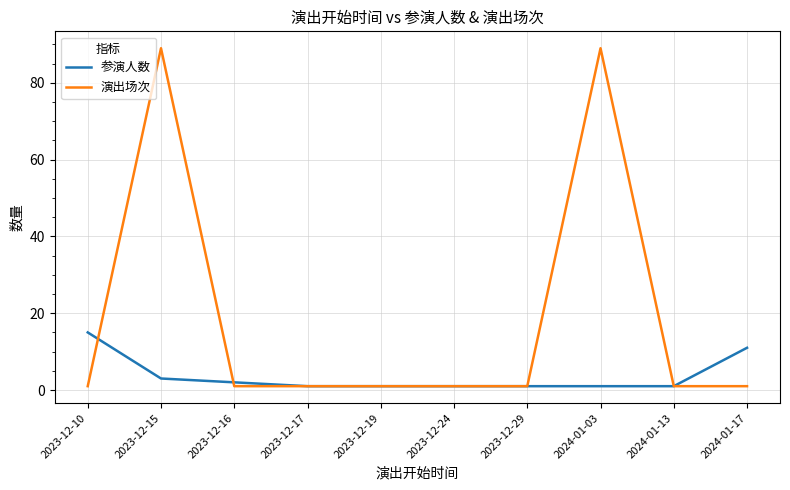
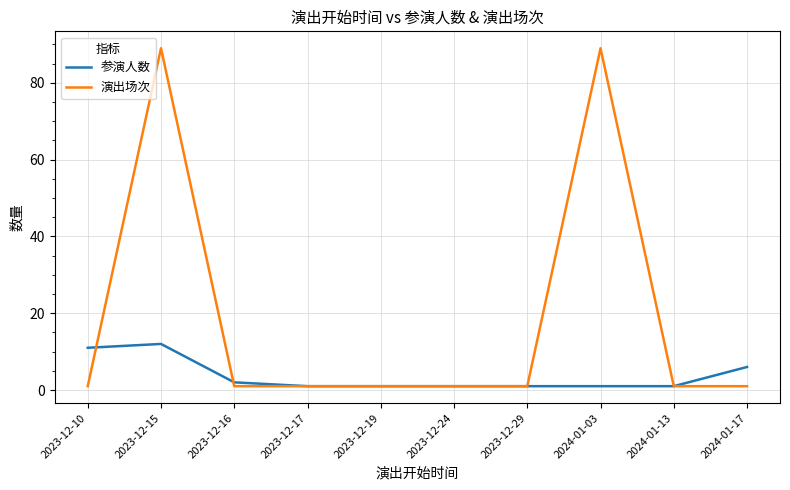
参演人数, 2023-12-10: 15 -> 11
参演人数, 2023-12-15: 3 -> 12
参演人数, 2024-01-17: 11 -> 6
